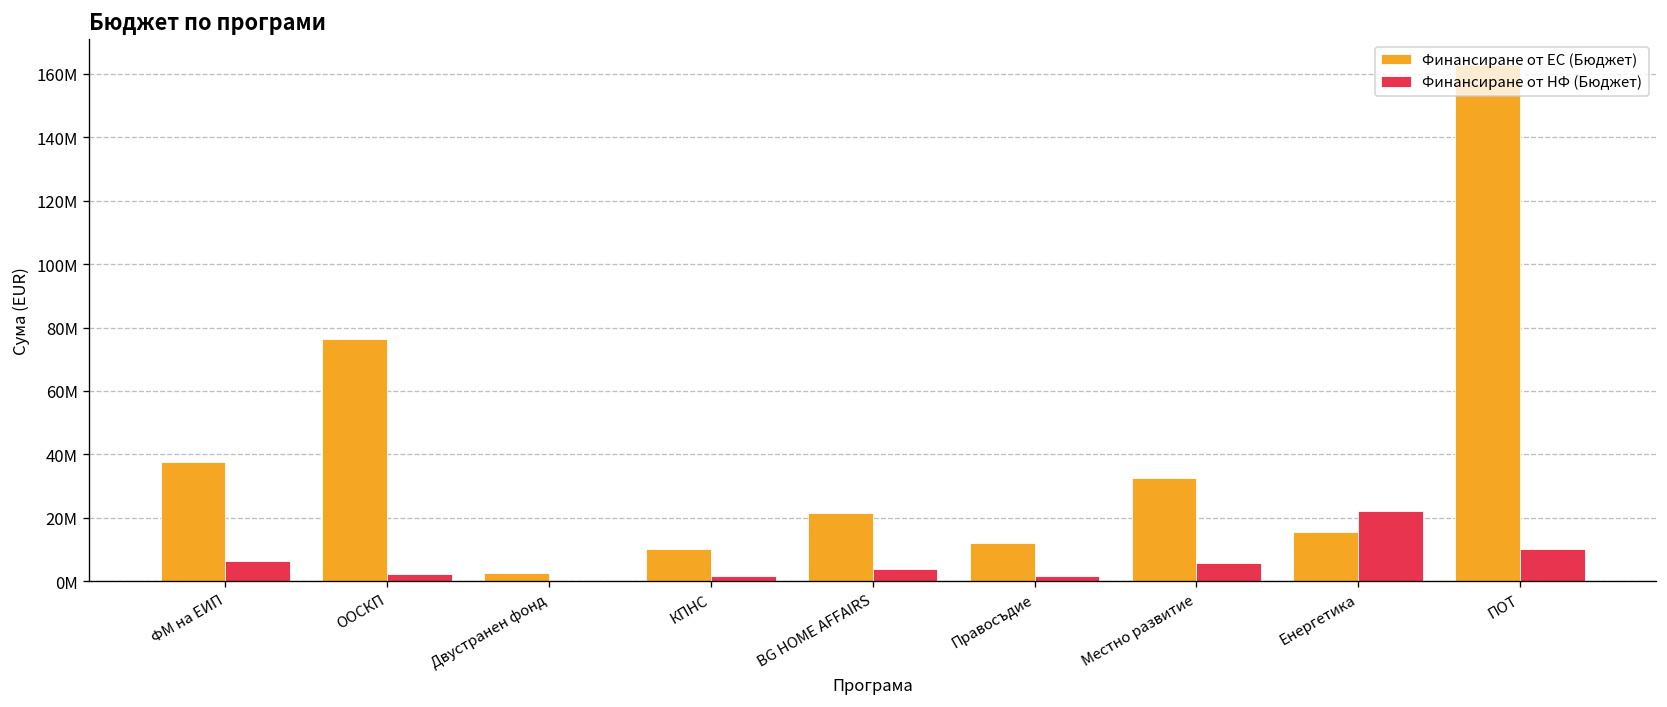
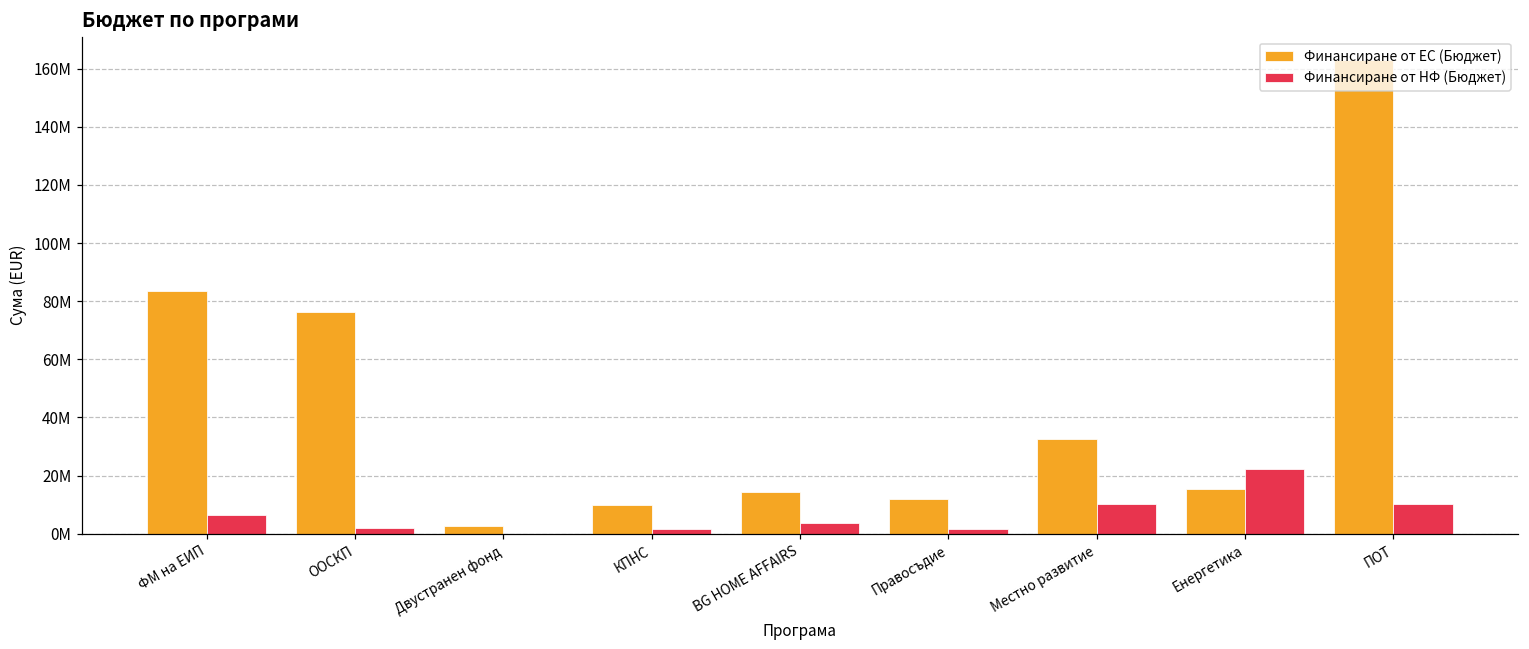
Финансиране от ЕС (Бюджет), ФМ на ЕИП: 38000000 -> 84000000
Финансиране от ЕС (Бюджет), BG HOME AFFAIRS: 21000000 -> 14000000
Финансиране от НФ (Бюджет), Местно развитие: 6000000 -> 10000000
